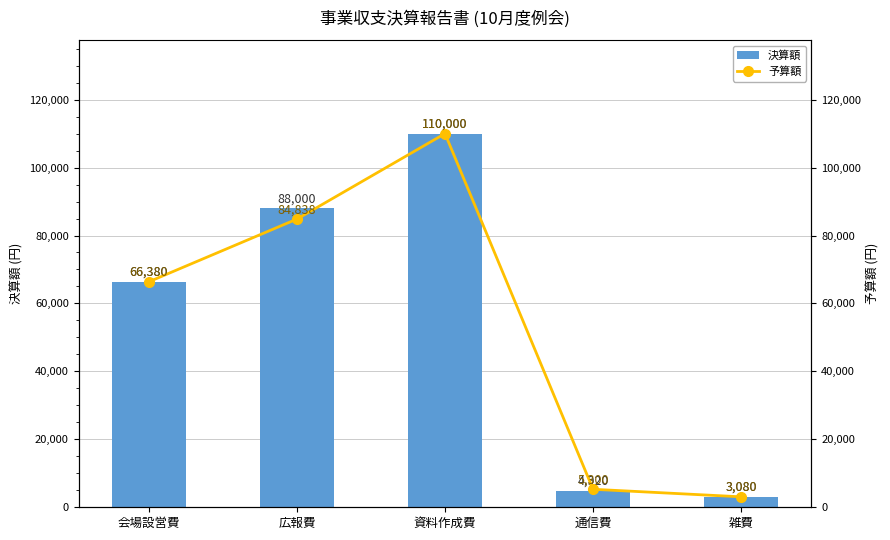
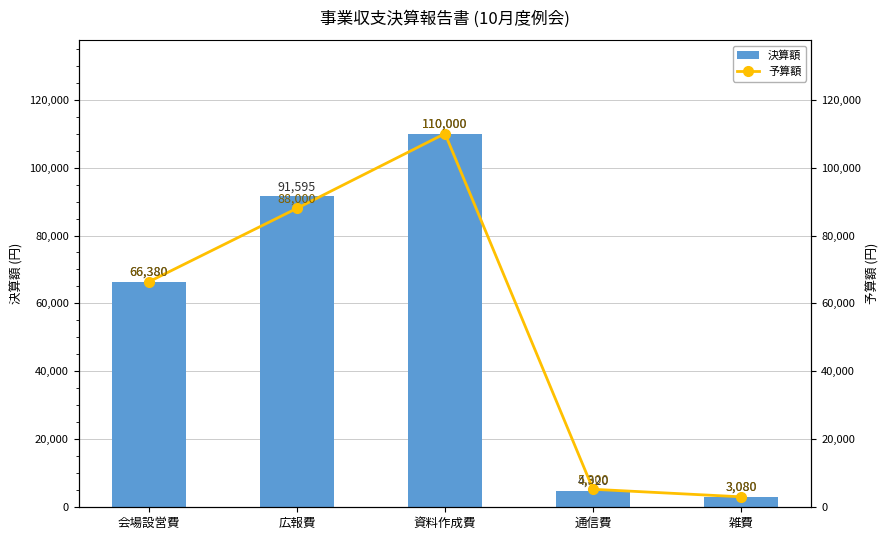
決算額, 広報費: 88,000 -> 91,595
予算額, 広報費: 84,838 -> 88,000
